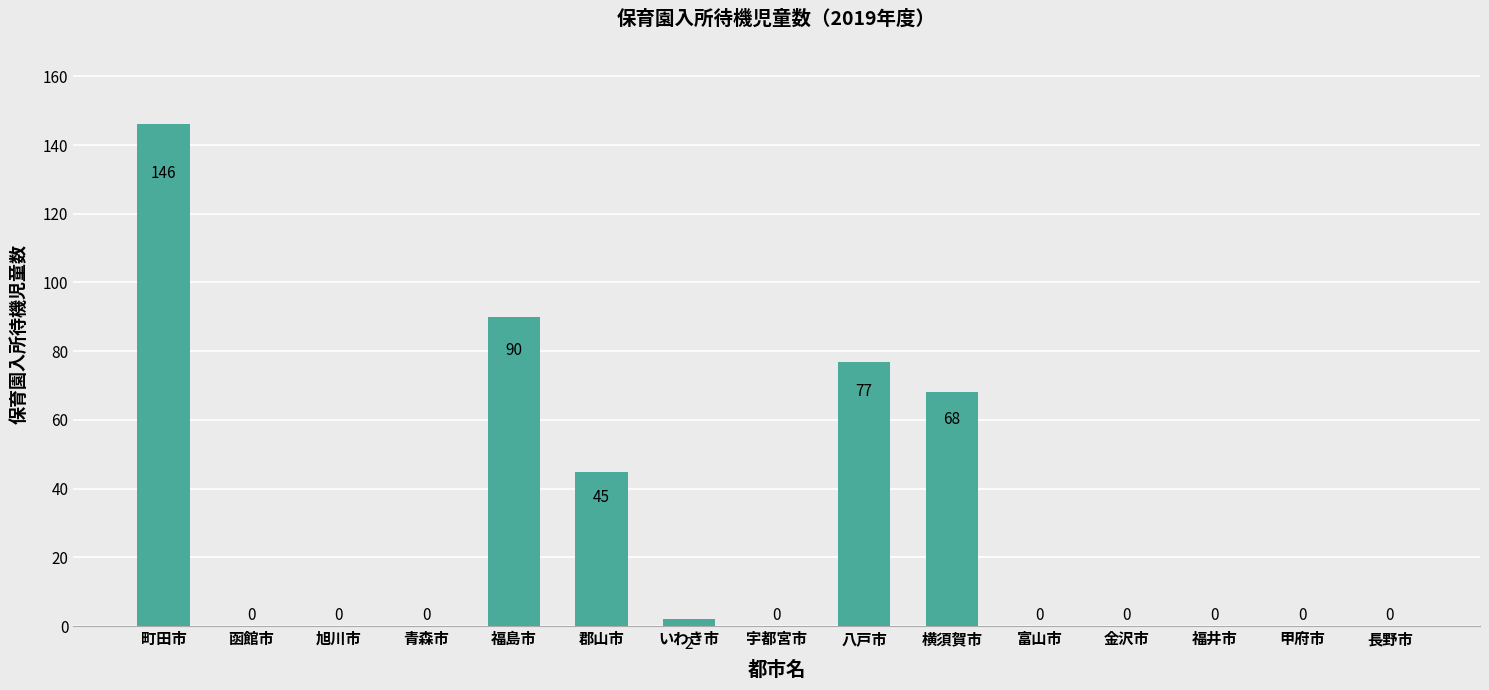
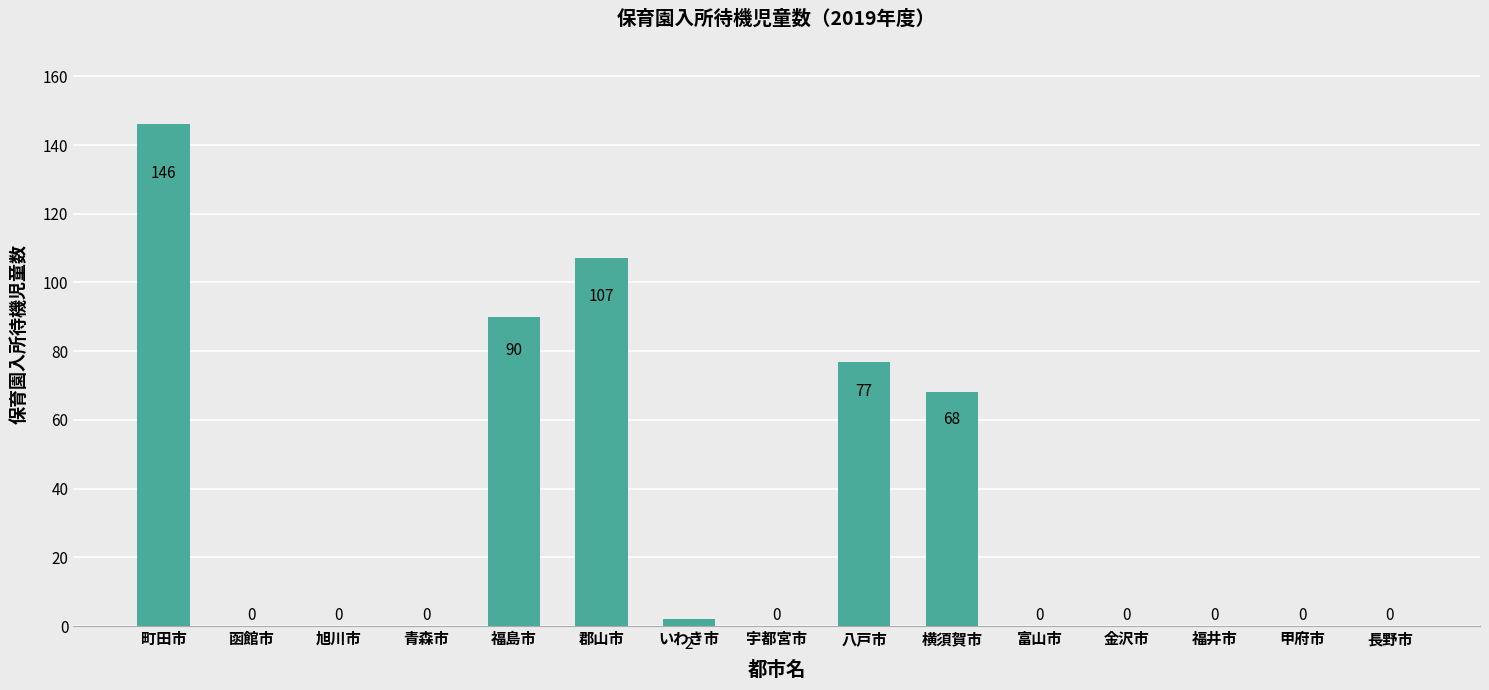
郡山市: 45 -> 107
